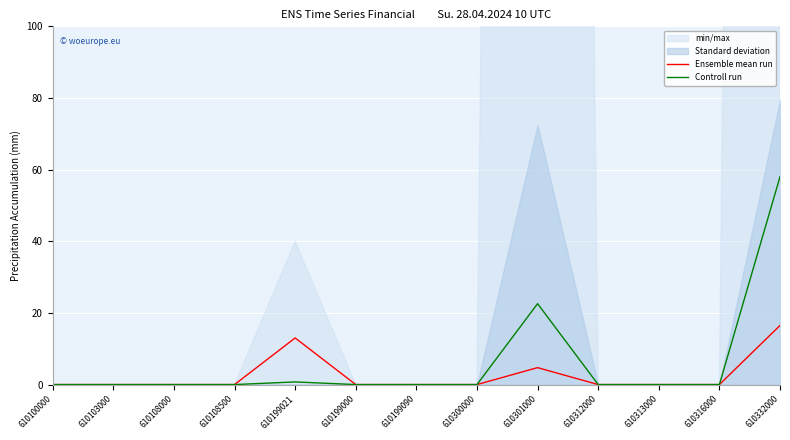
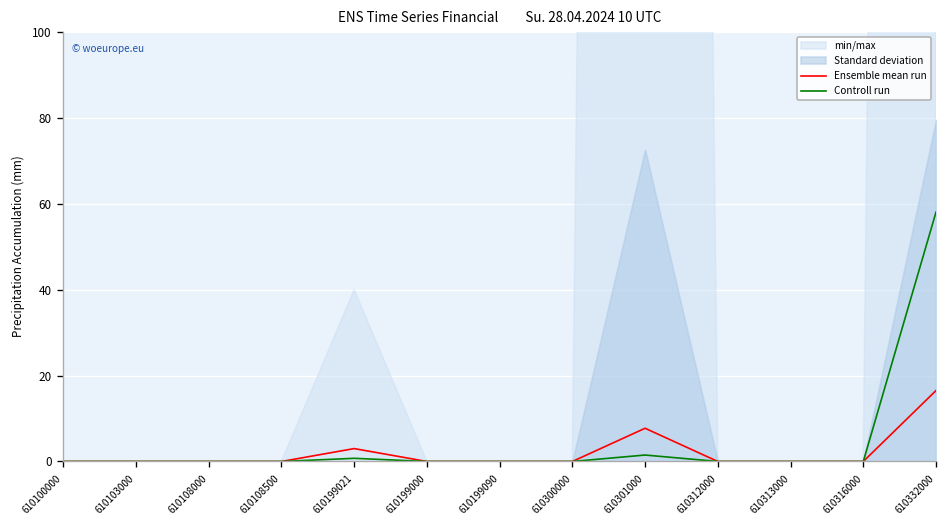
Ensemble mean run, 610199021: 13 -> 3
Ensemble mean run, 610301000: 5 -> 8
Controll run, 610301000: 23 -> 2
